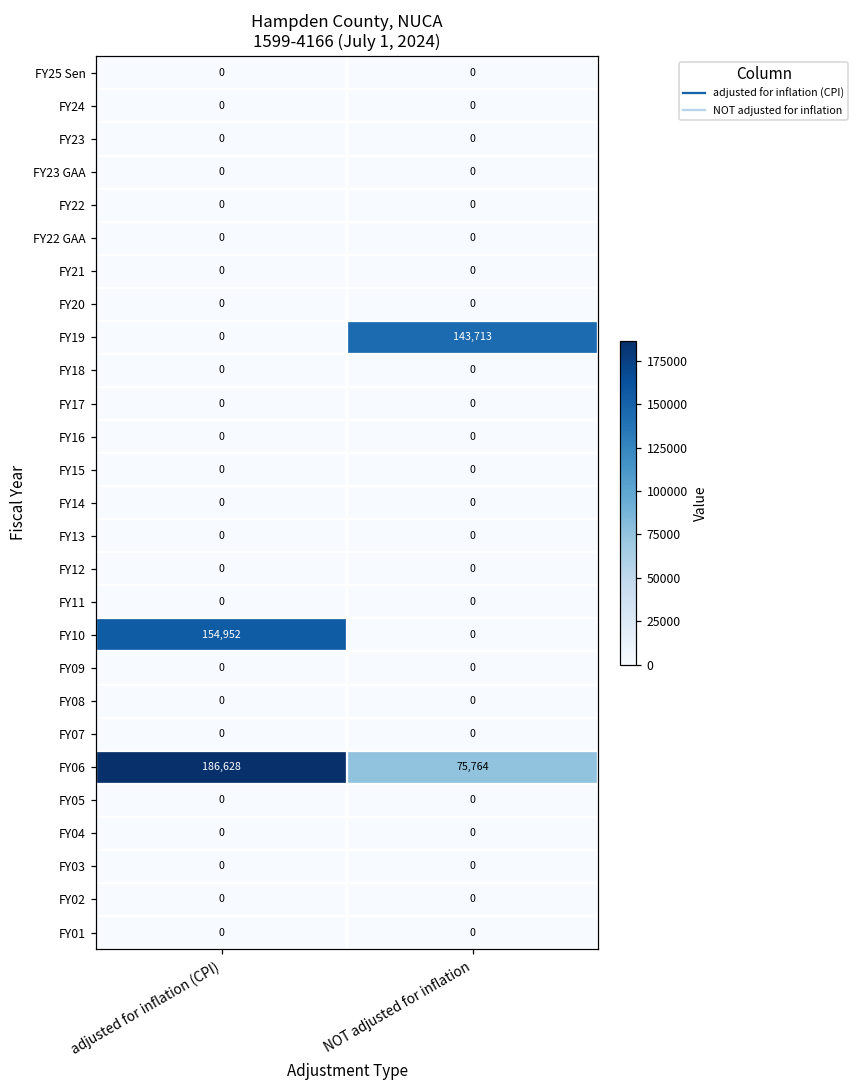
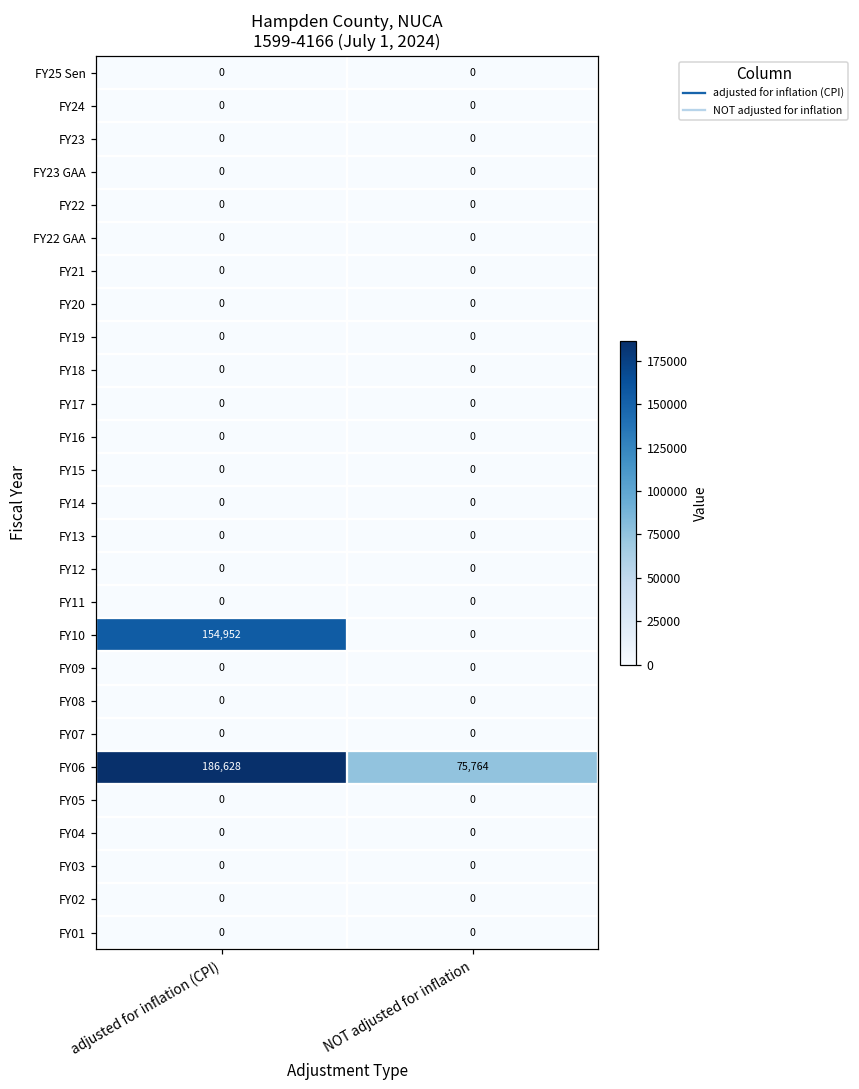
FY19, NOT adjusted for inflation: 143,713 -> 0
